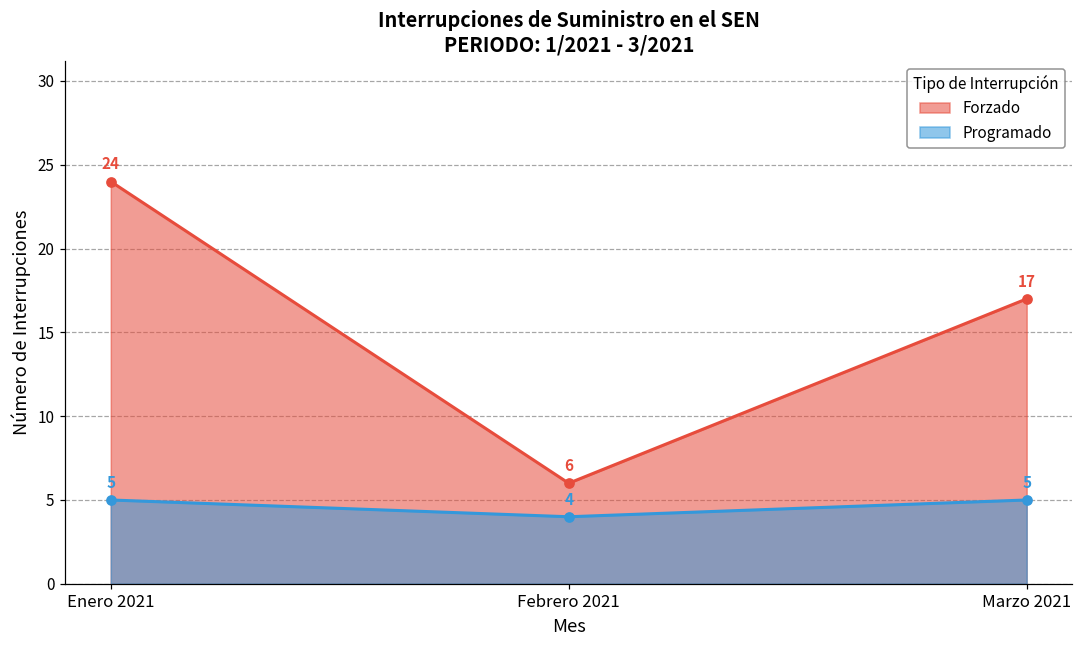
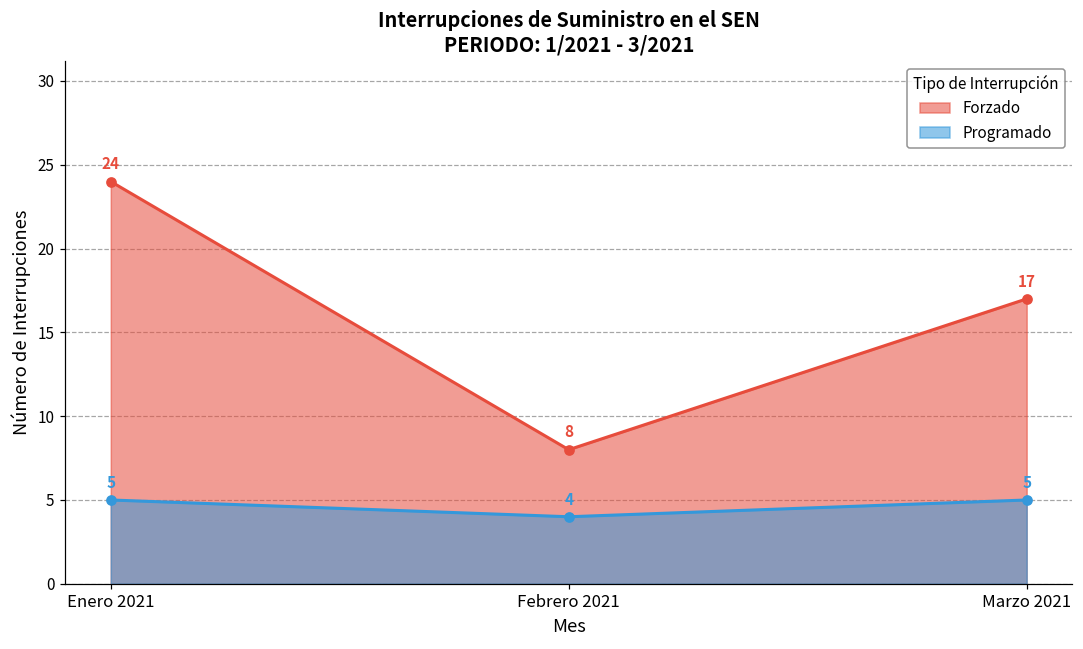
Forzado, Febrero 2021: 6 -> 8
